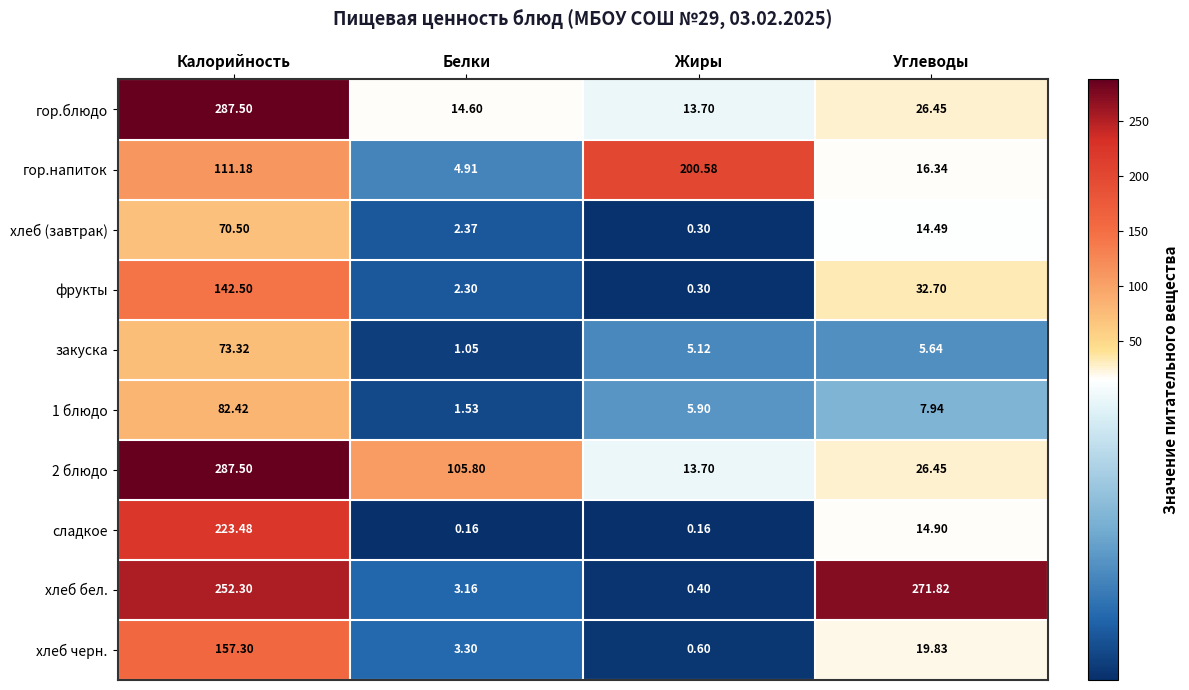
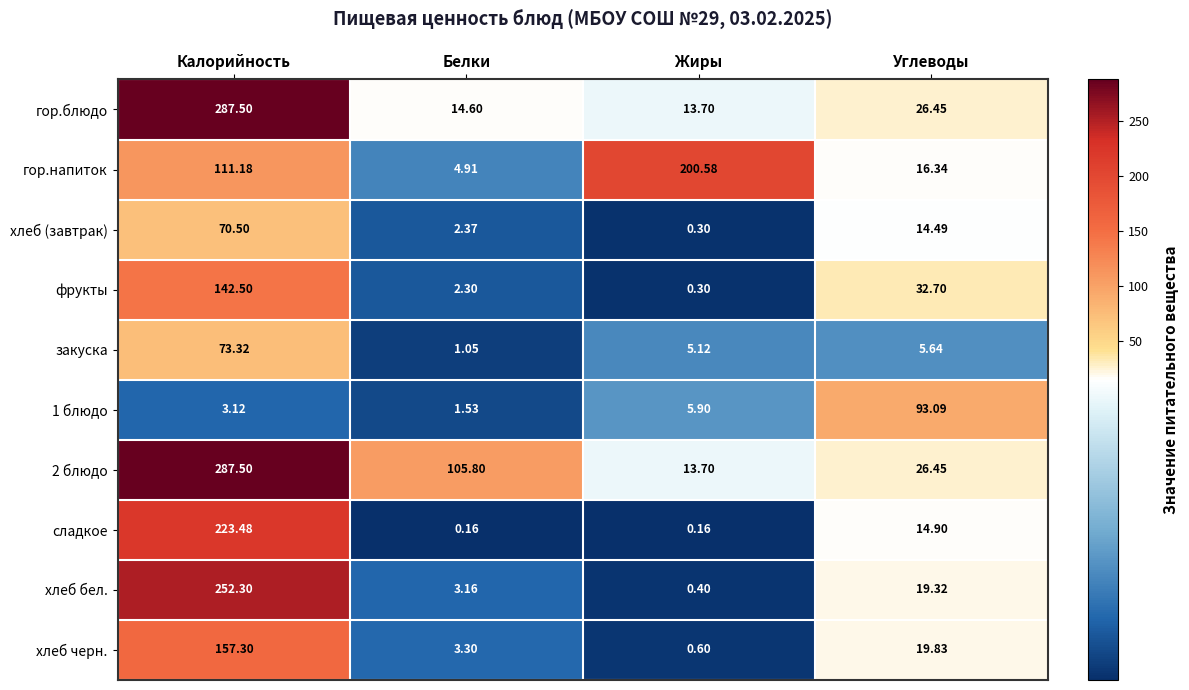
1 блюдо, Калорийность: 82.42 -> 3.12
1 блюдо, Углеводы: 7.94 -> 93.09
хлеб бел., Углеводы: 271.82 -> 19.32
